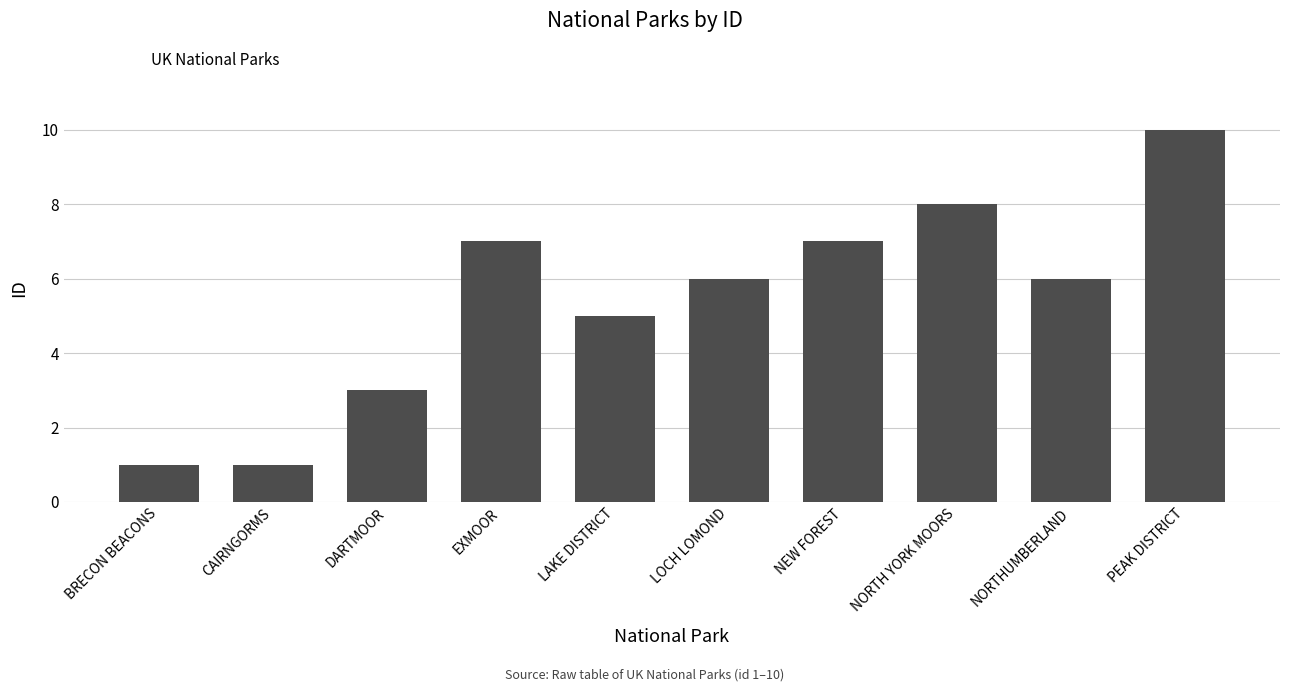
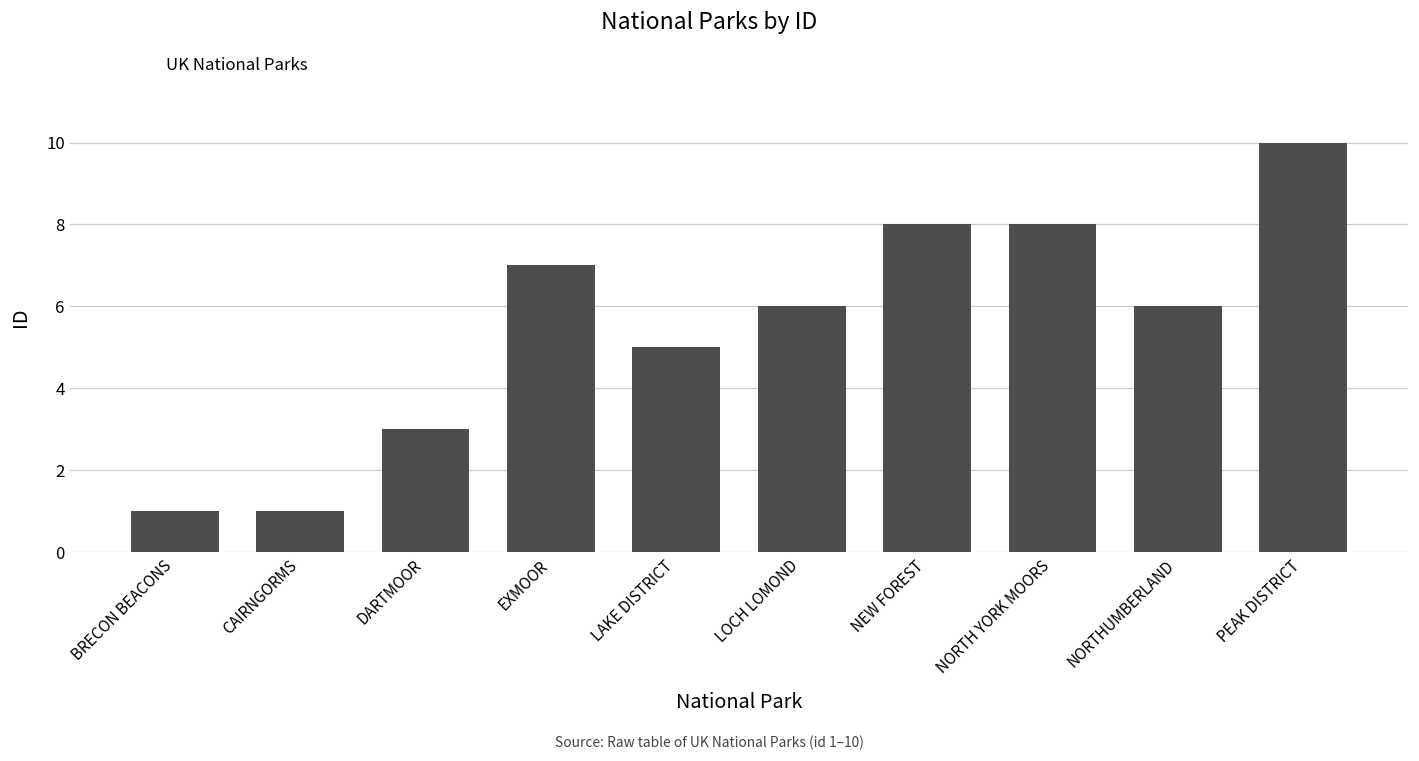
NEW FOREST: 7 -> 8
